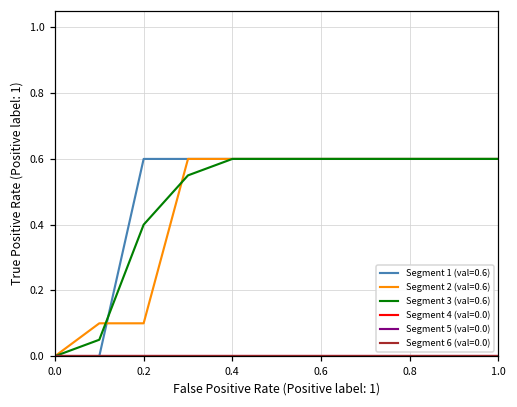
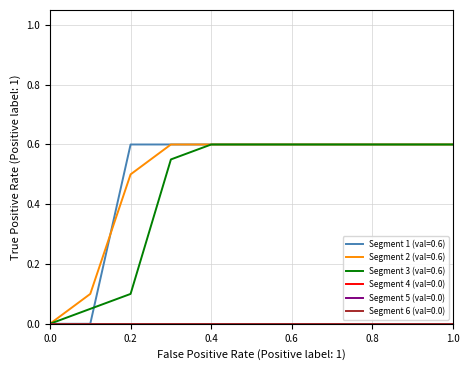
Segment 2 (val=0.6), 0.2: 0.1 -> 0.5
Segment 3 (val=0.6), 0.2: 0.4 -> 0.1
